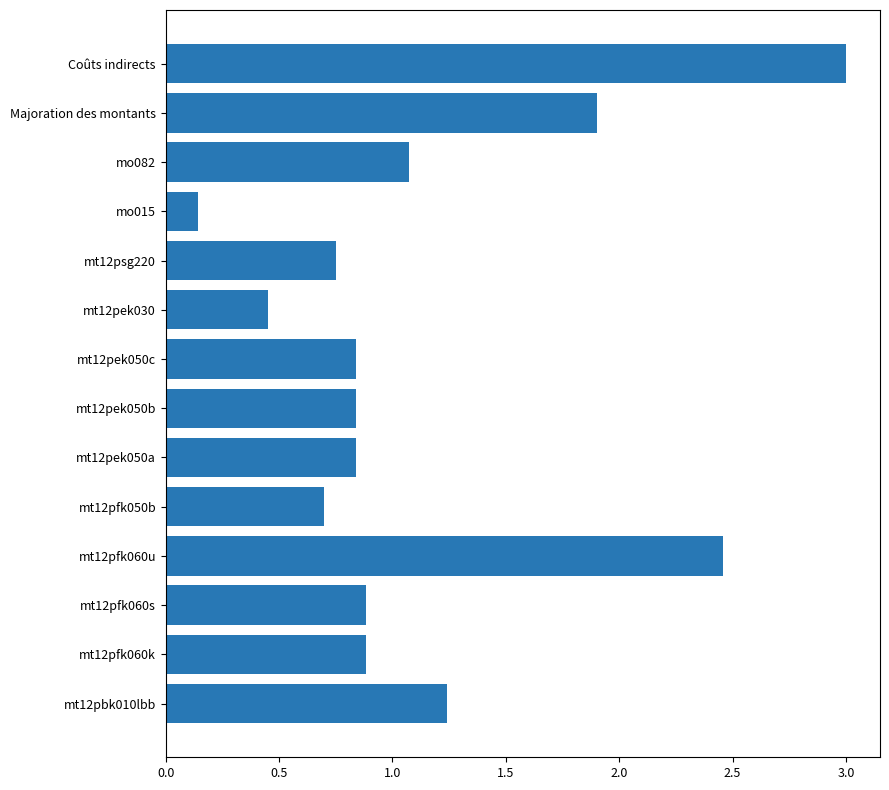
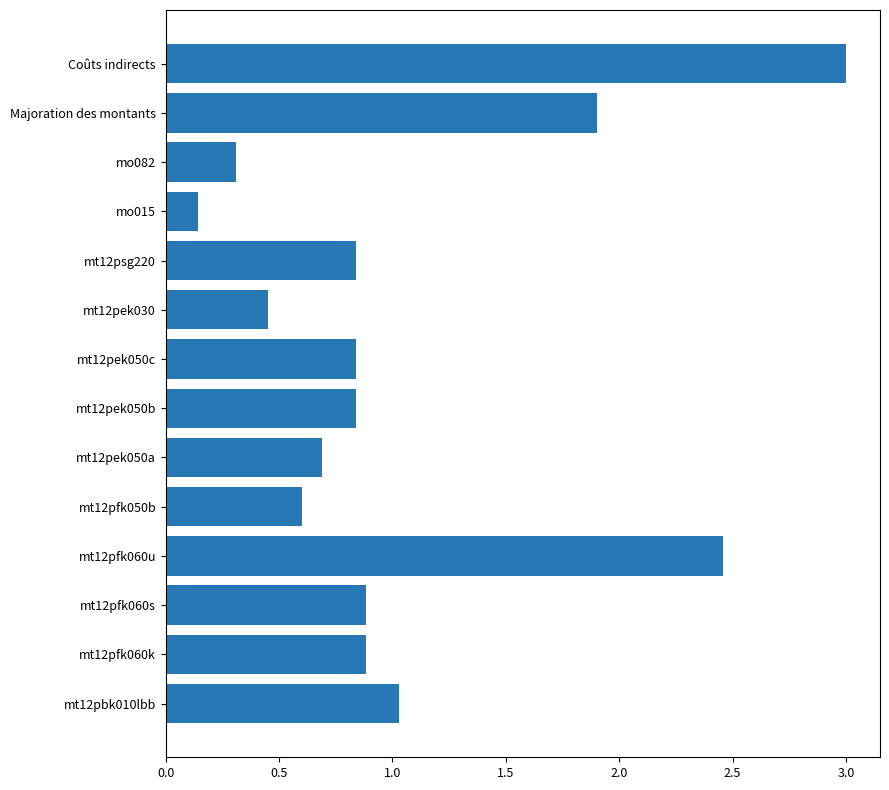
mo082: 1.07 -> 0.31
mt12psg220: 0.75 -> 0.84
mt12pek050a: 0.84 -> 0.69
mt12pfk050b: 0.7 -> 0.6
mt12pbk010lbb: 1.24 -> 1.03
